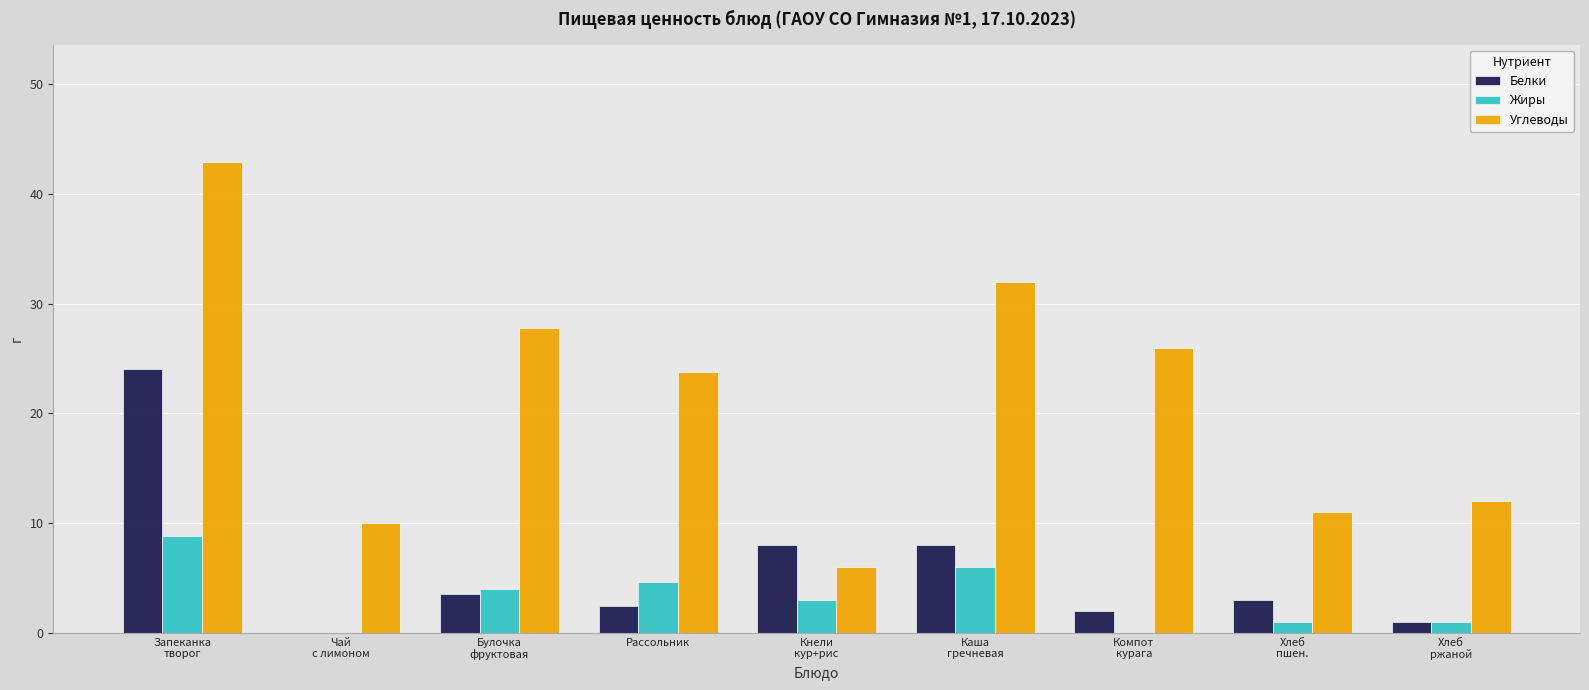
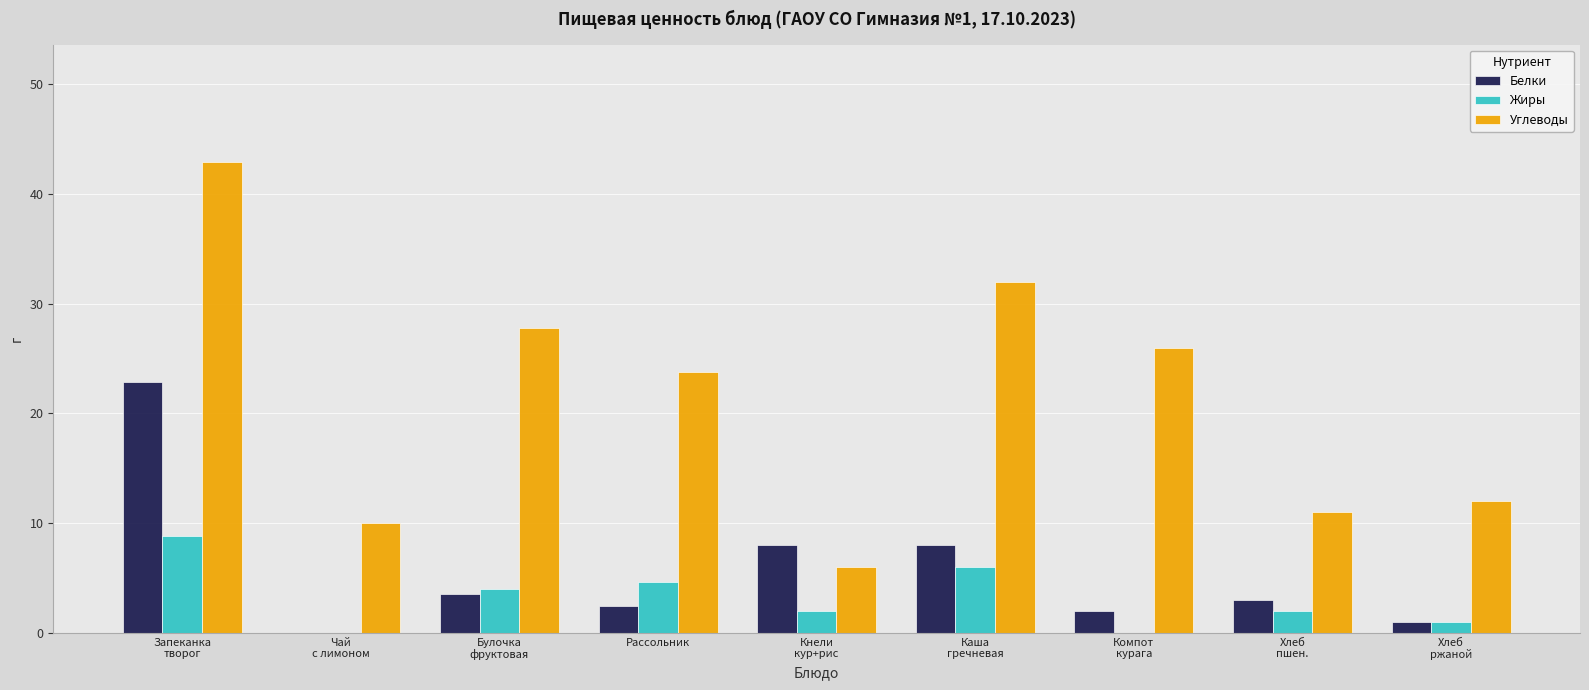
Белки, Запеканка творог: 24.0 -> 22.8
Жиры, Кнели кур+рис: 3 -> 2
Жиры, Хлеб пшен.: 1 -> 2
